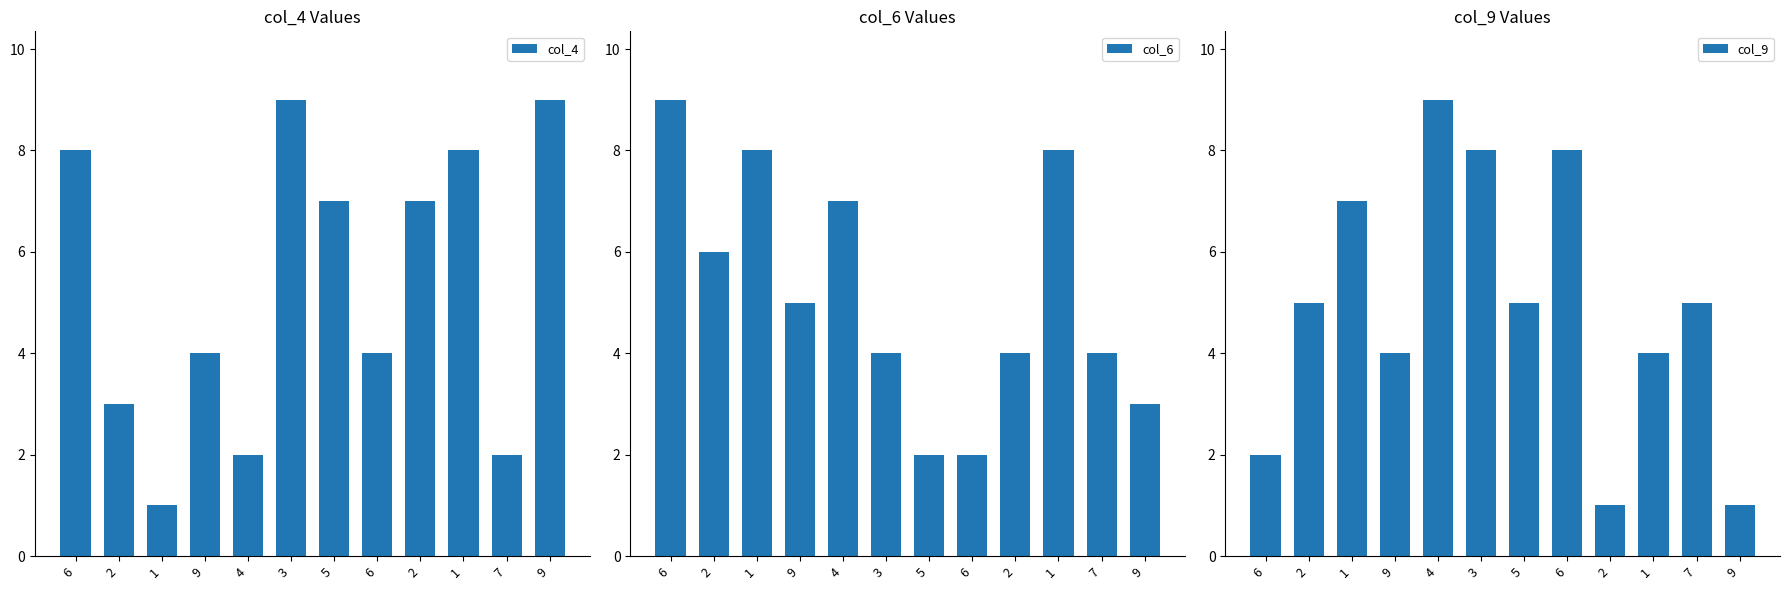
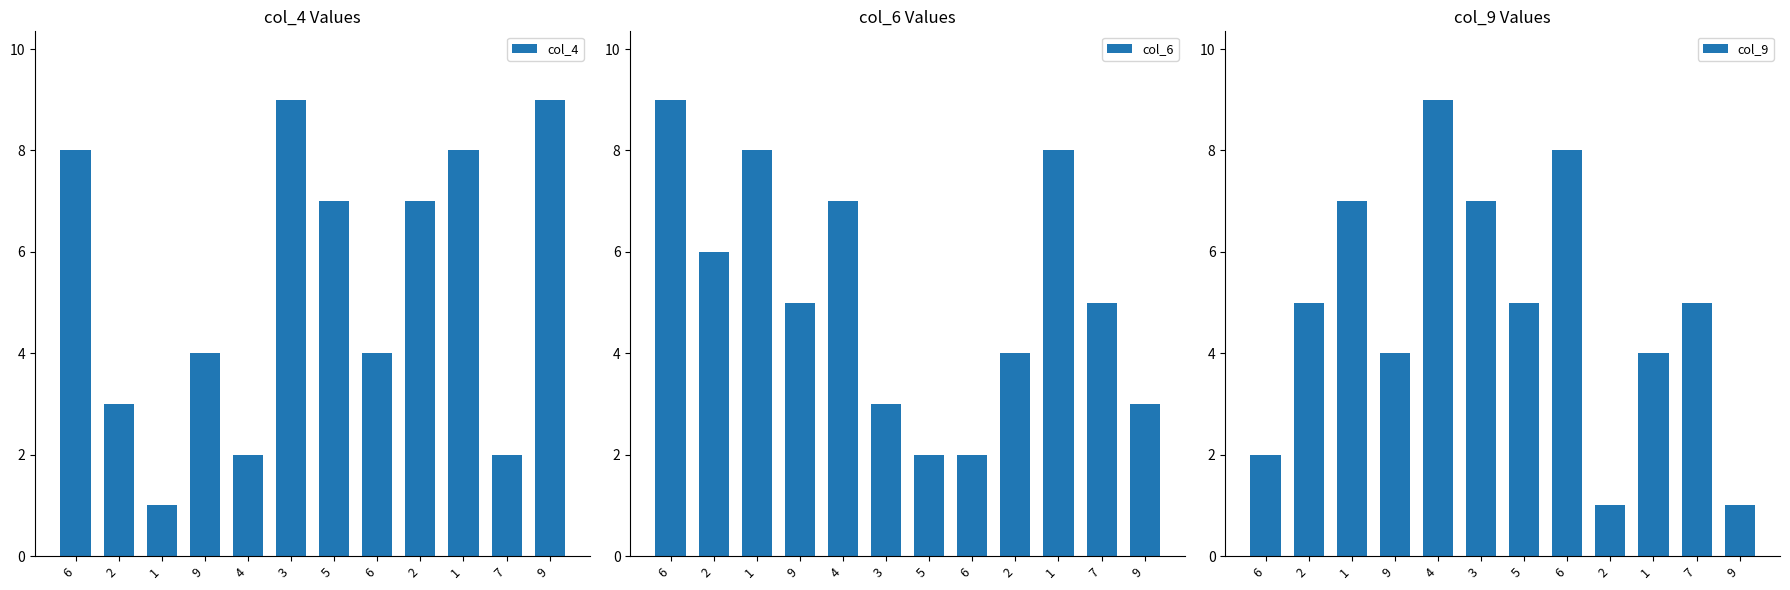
col_6 Values, 3: 4 -> 3
col_6 Values, 7: 4 -> 5
col_9 Values, 3: 8 -> 7
